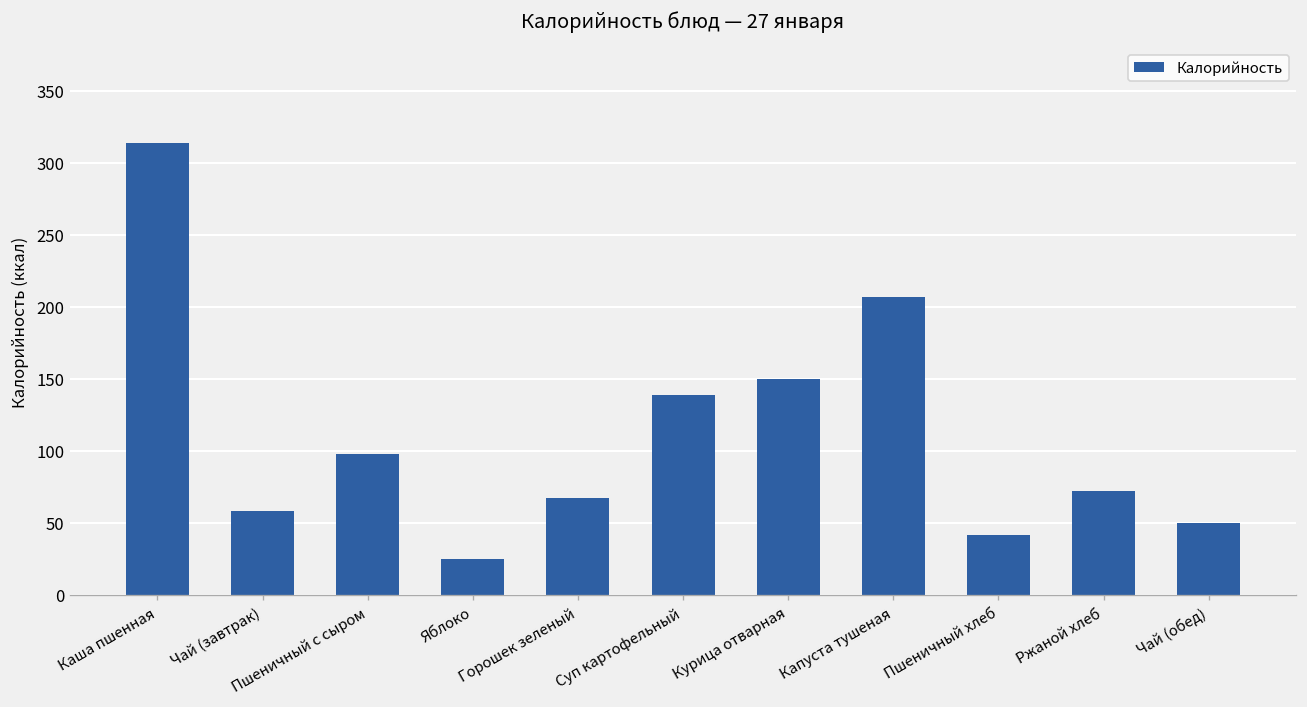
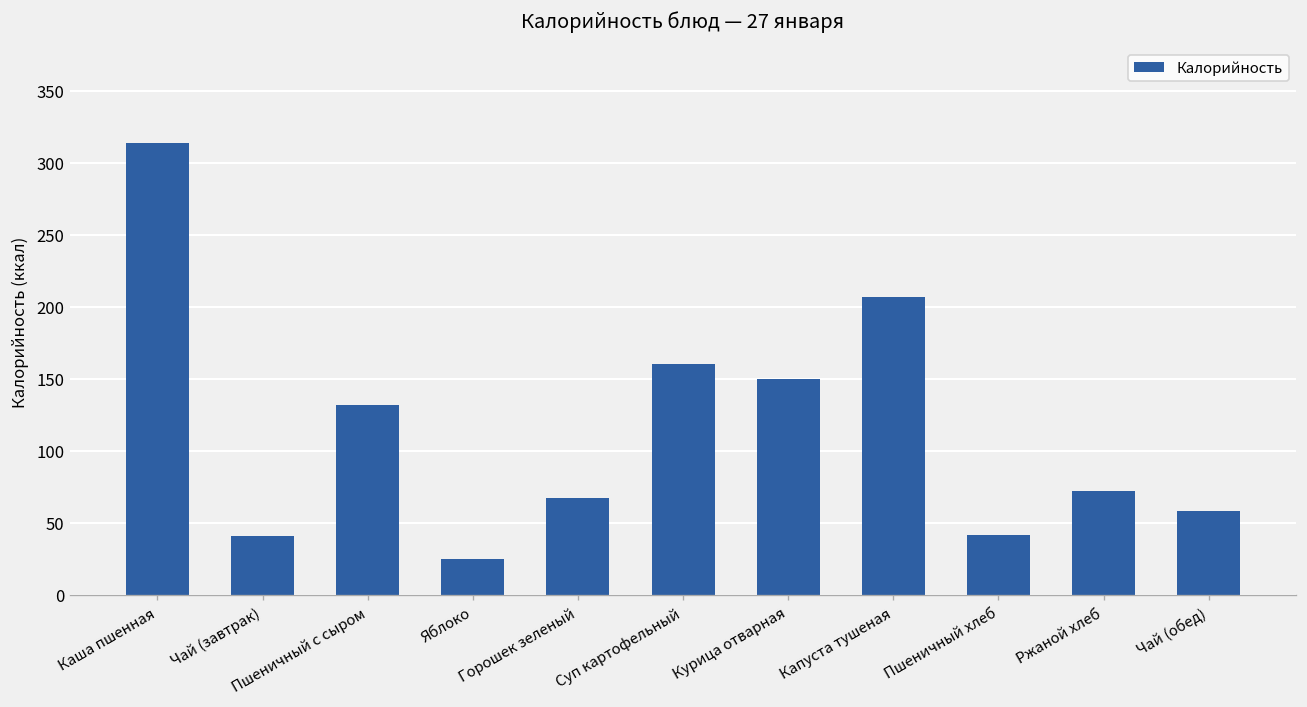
Чай (завтрак): 58 -> 41
Пшеничный с сыром: 98 -> 132
Суп картофельный: 139 -> 160
Чай (обед): 50 -> 58
